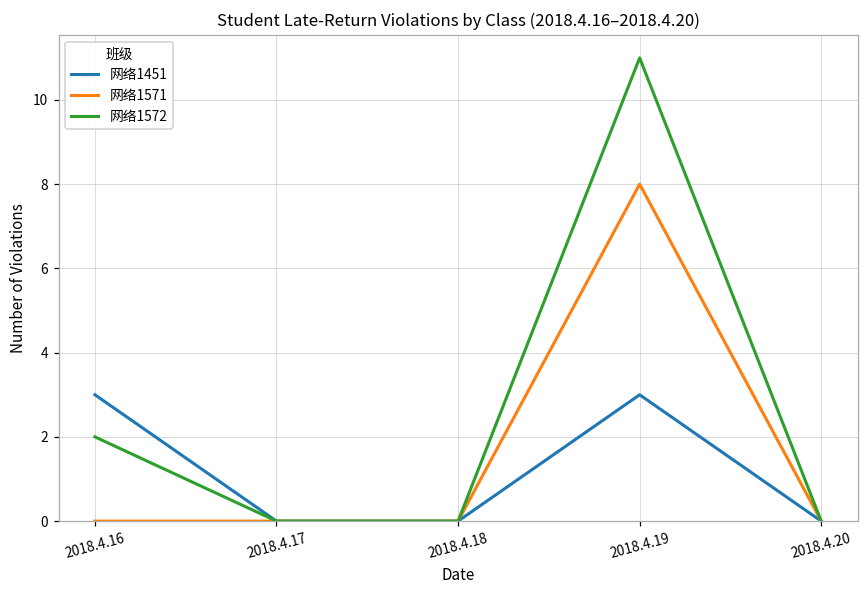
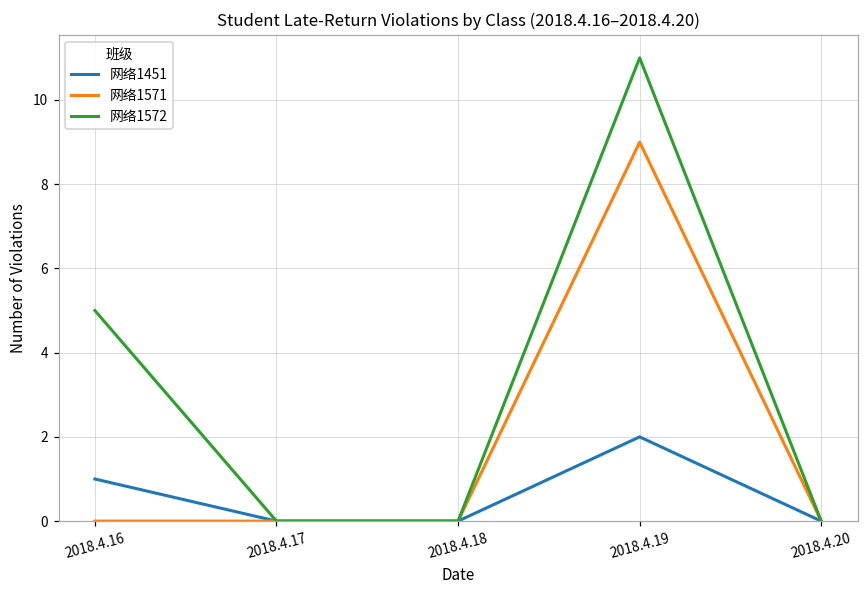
网络1451, 2018.4.16: 3 -> 1
网络1572, 2018.4.16: 2 -> 5
网络1451, 2018.4.19: 3 -> 2
网络1571, 2018.4.19: 8 -> 9
